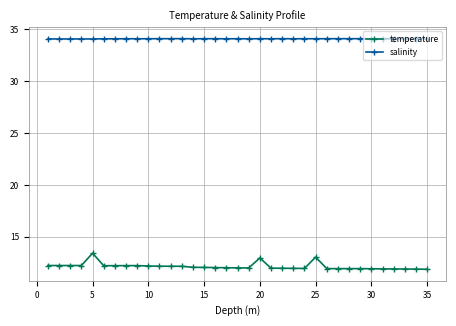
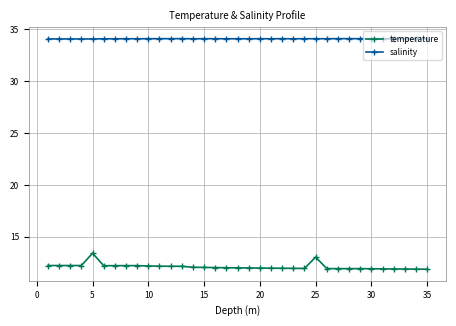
temperature, 20: 13.0 -> 12.0
